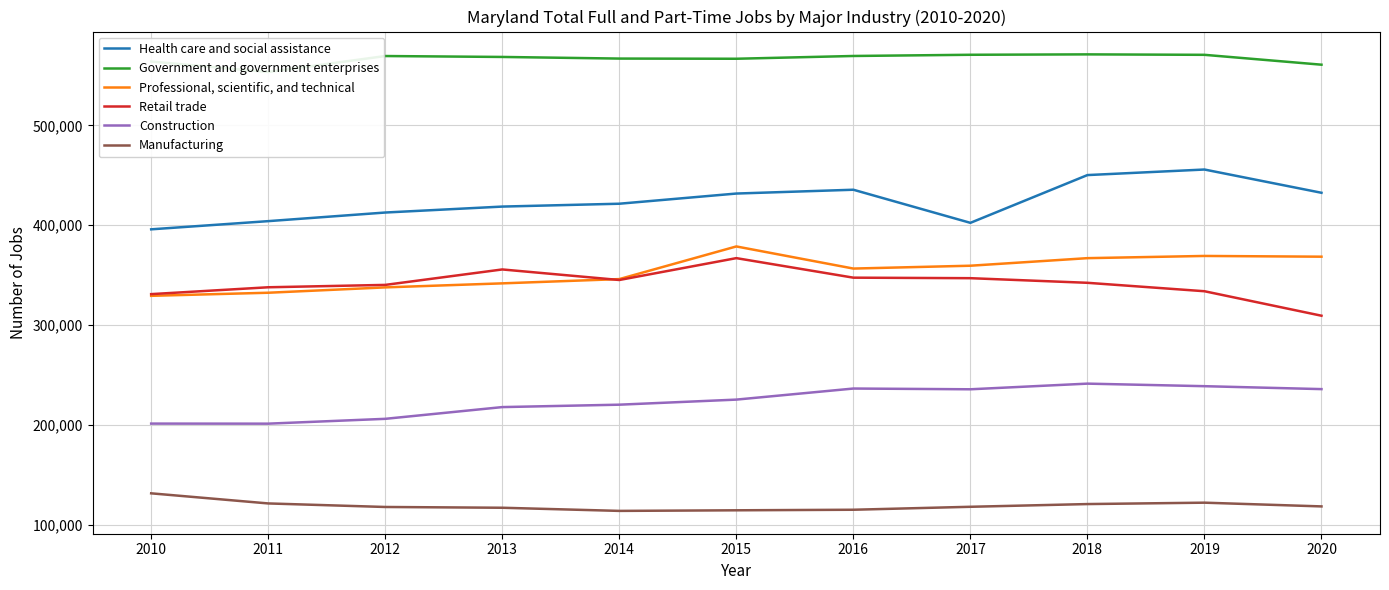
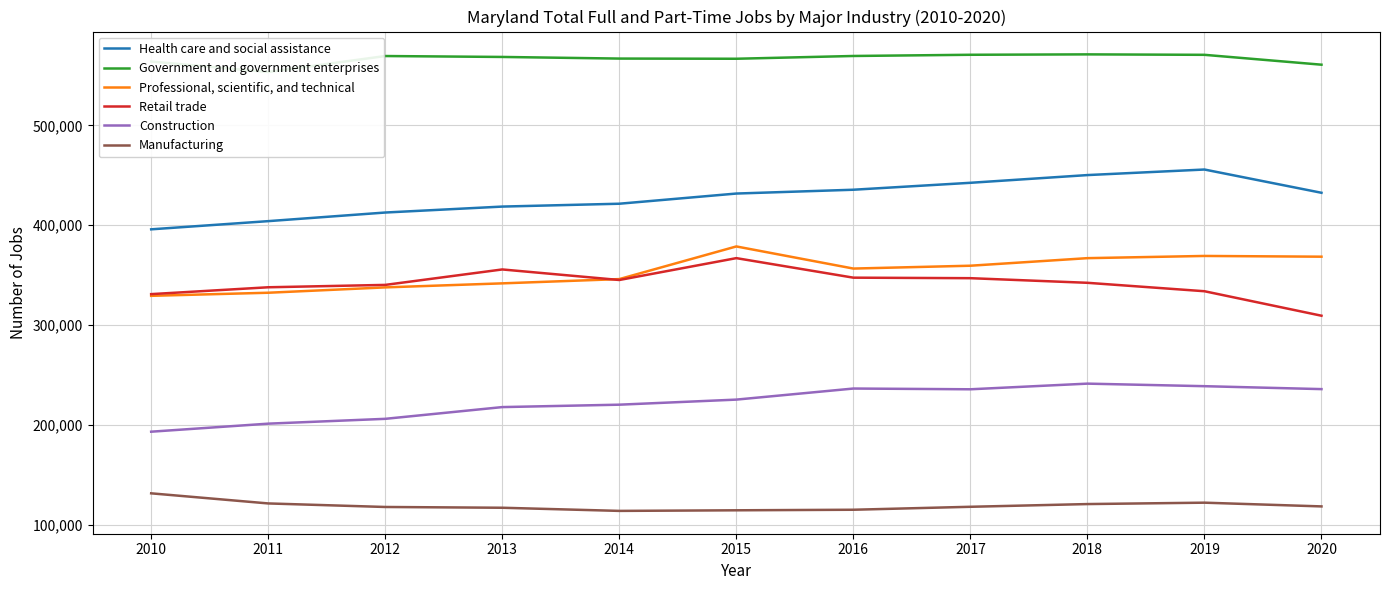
Construction, 2010: 200,000 -> 190,000
Health care and social assistance, 2017: 400,000 -> 440,000
